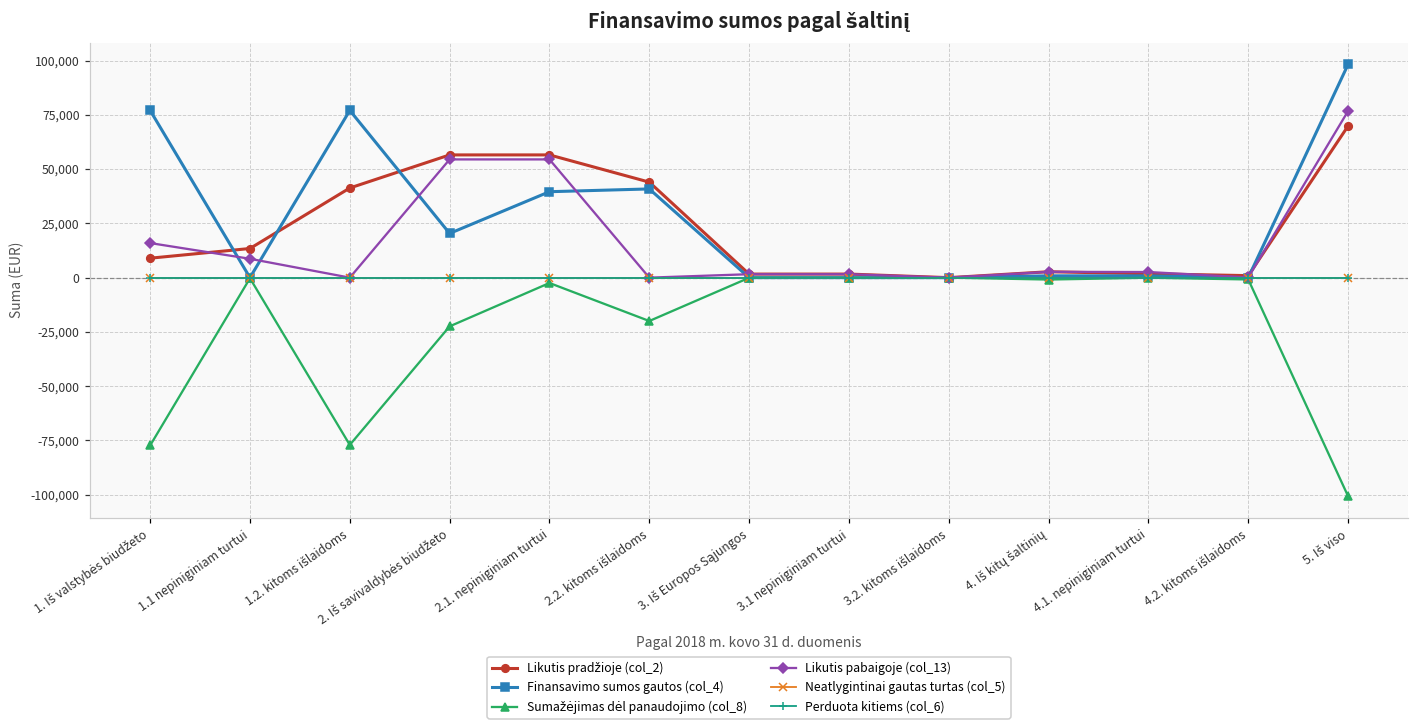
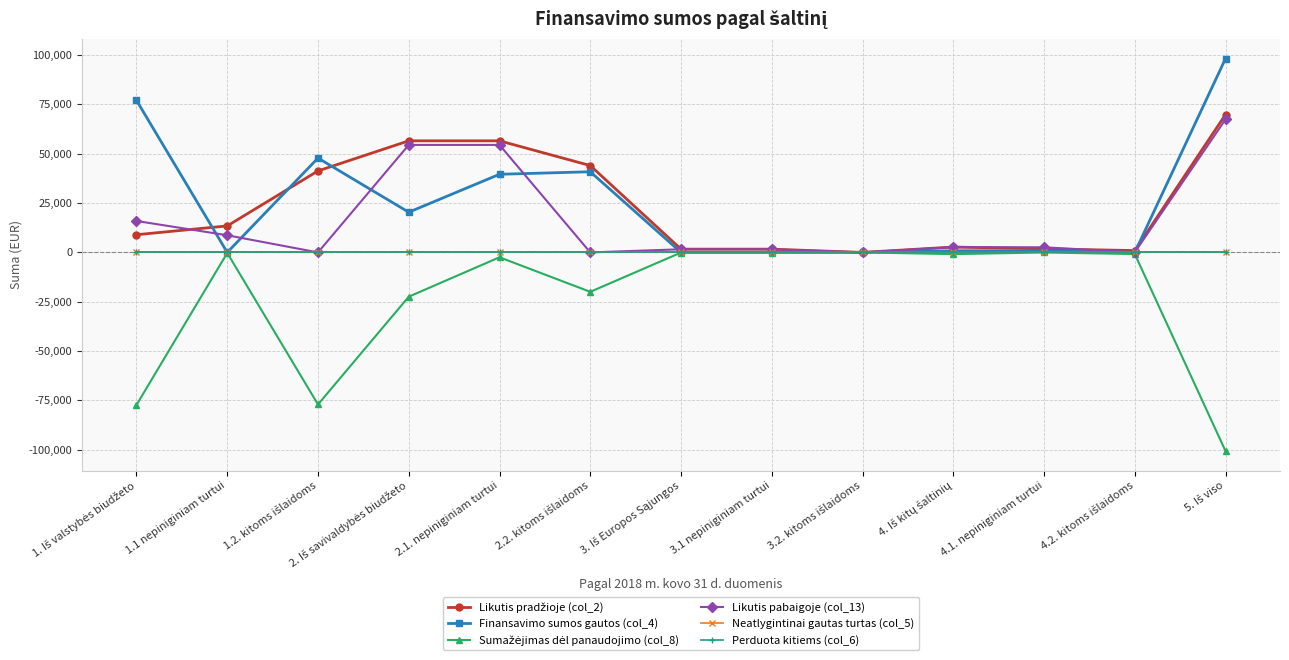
Finansavimo sumos gautos (col_4), 1.2. kitoms išlaidoms: 77,000 -> 48,000
Likutis pabaigoje (col_13), 5. Iš viso: 77,000 -> 67,000
